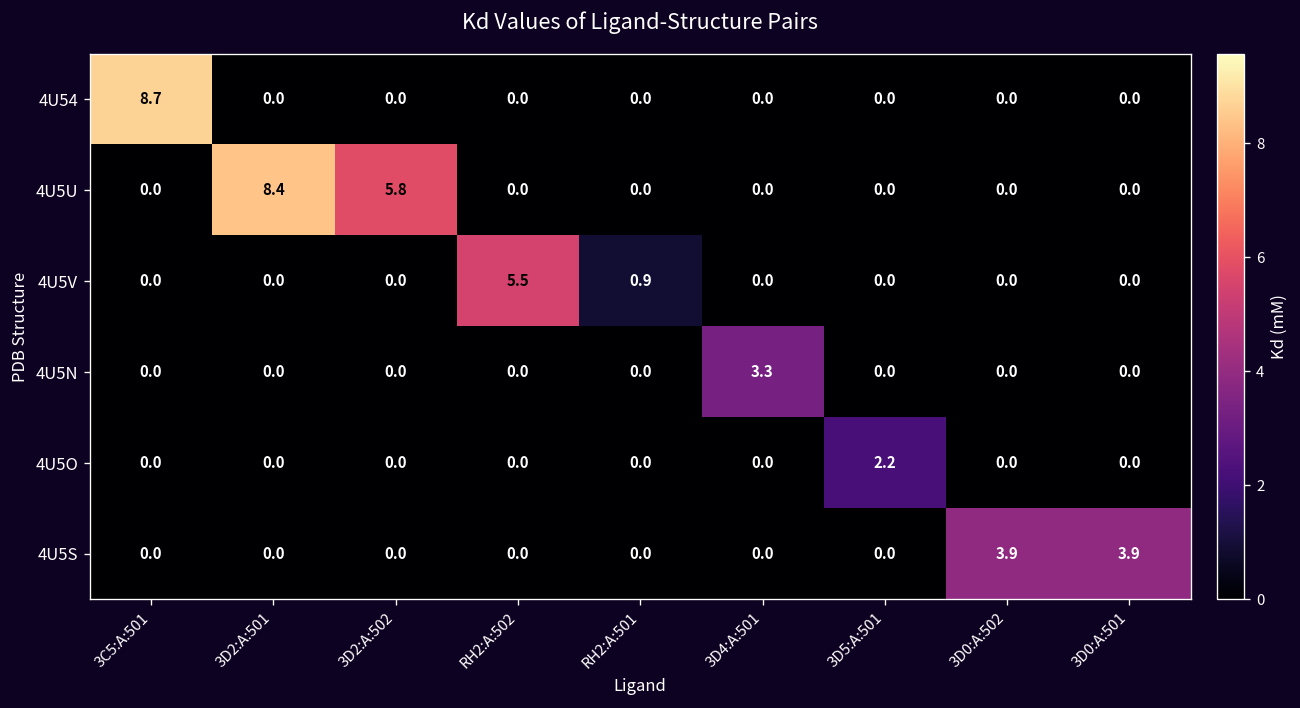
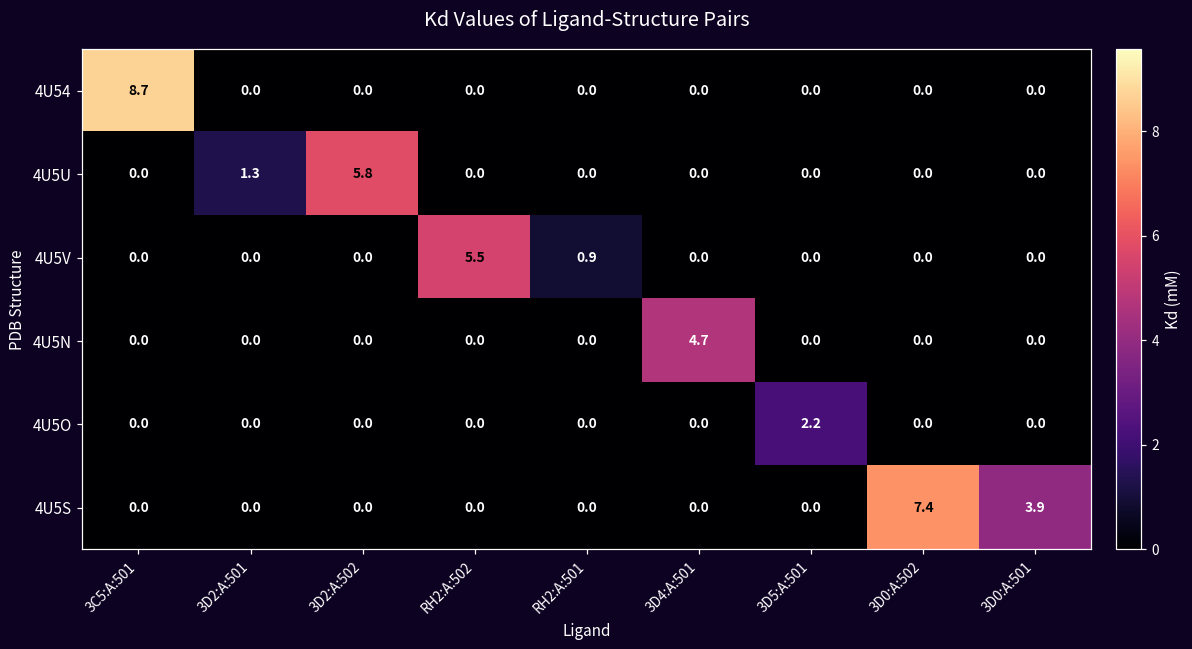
4U5U, 3D2:A:501: 8.4 -> 1.3
4U5N, 3D4:A:501: 3.3 -> 4.7
4U5S, 3D0:A:502: 3.9 -> 7.4
